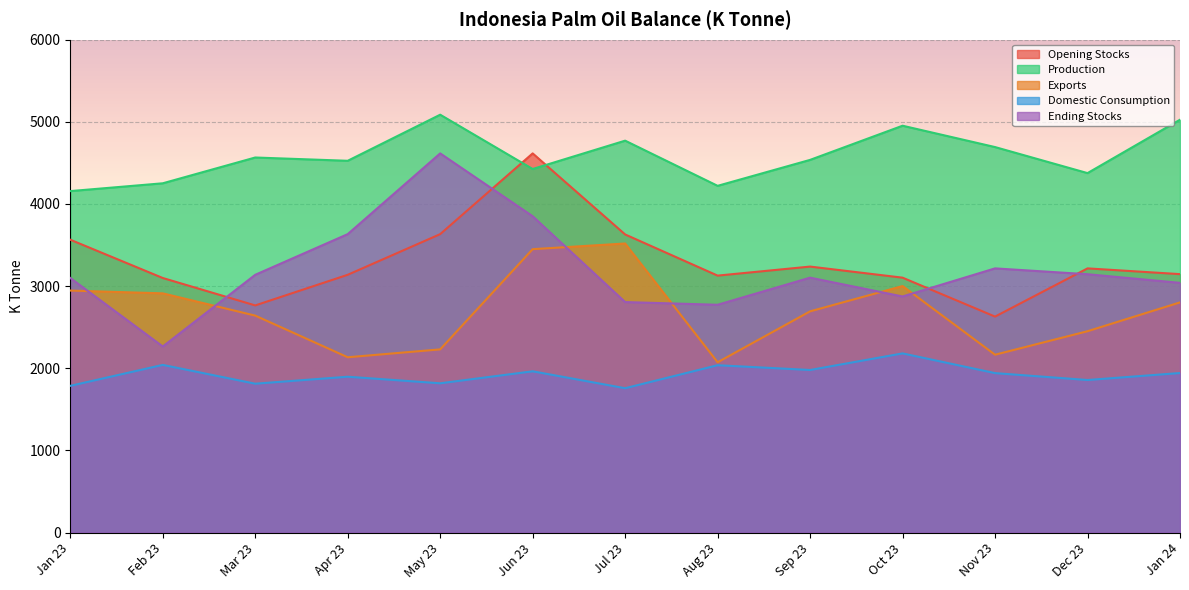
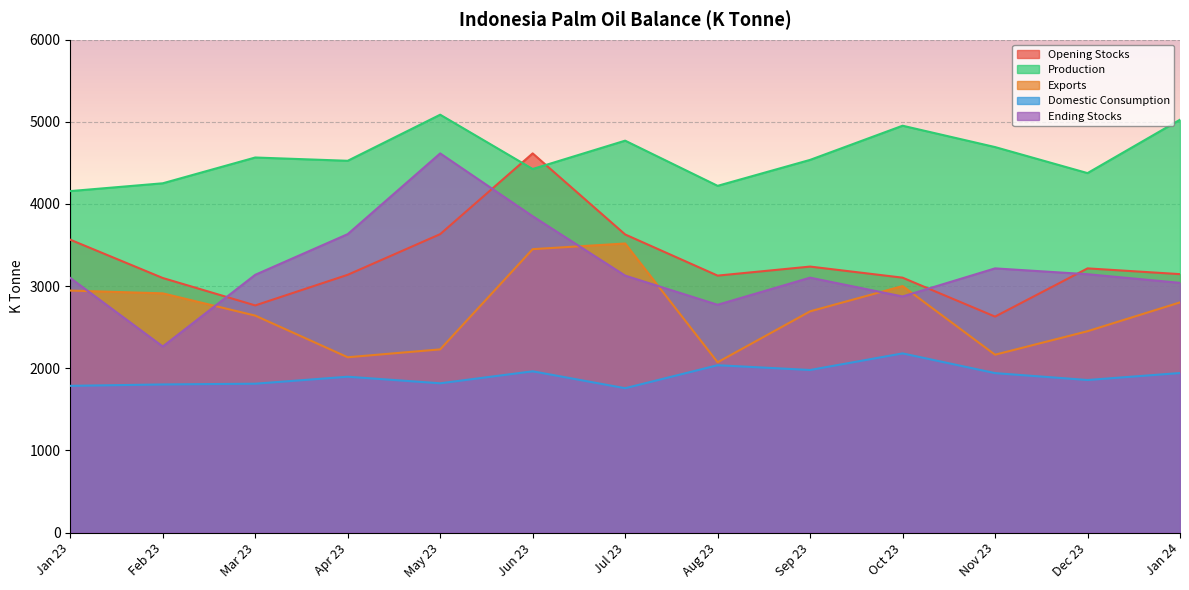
Domestic Consumption, Feb 23: 2000 -> 1800
Ending Stocks, Jul 23: 2800 -> 3100
